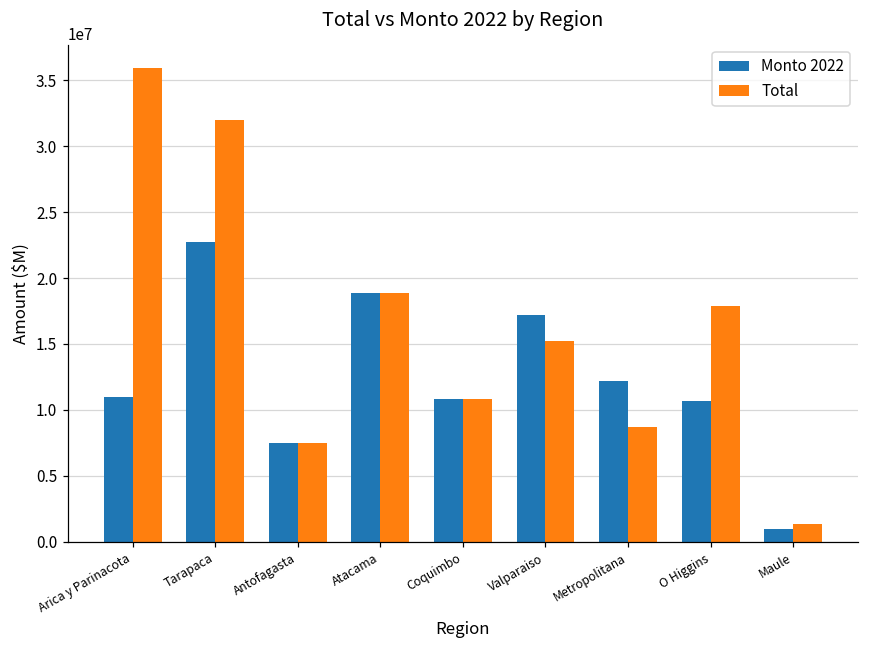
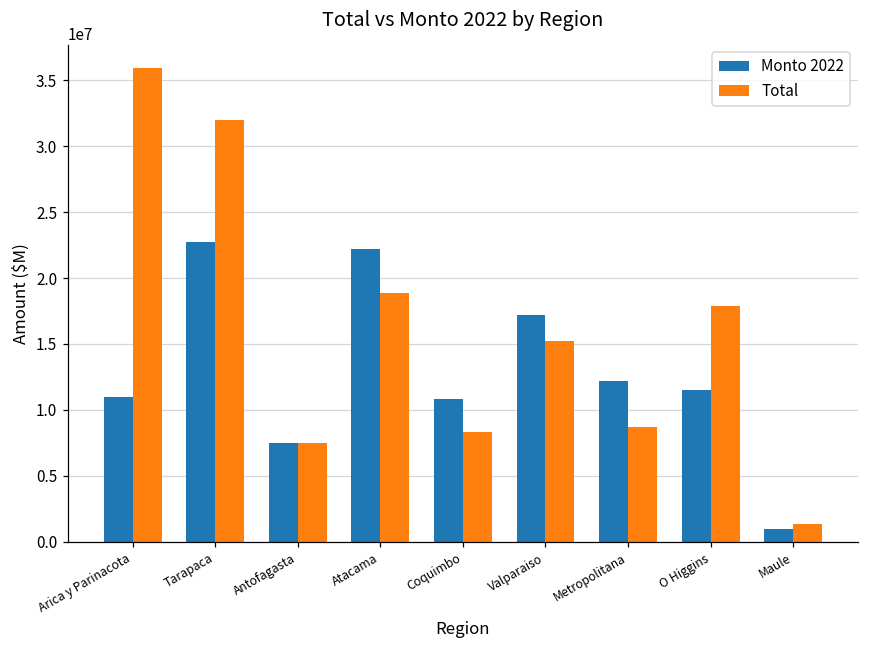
Monto 2022, Atacama: 18800000 -> 22200000
Total, Coquimbo: 10800000 -> 8300000
Monto 2022, O Higgins: 10700000 -> 11500000
